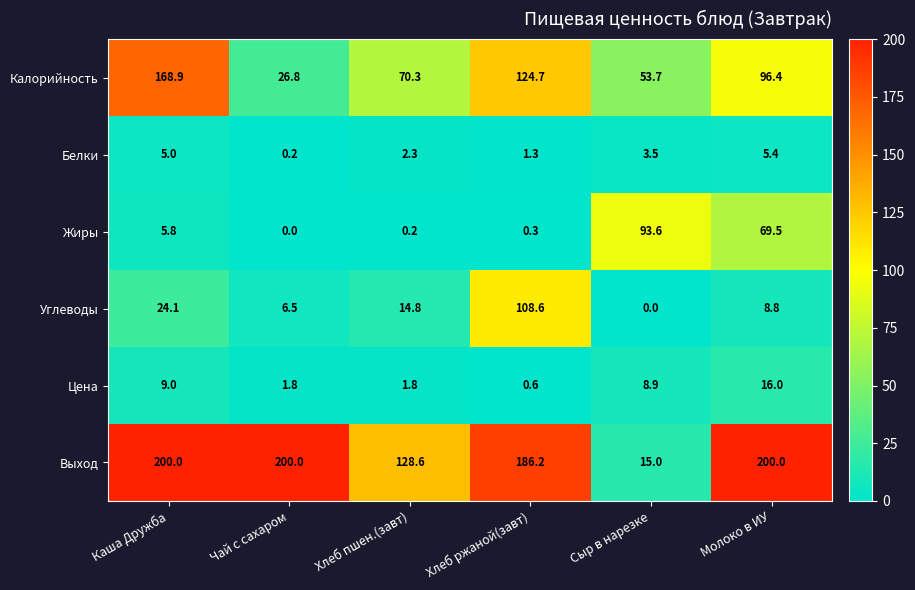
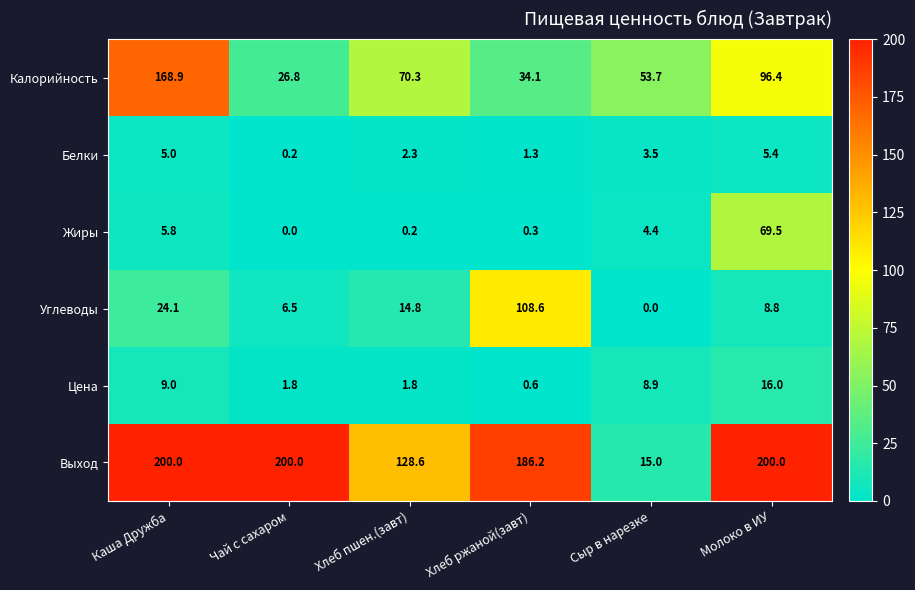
Калорийность, Хлеб ржаной(завт): 124.7 -> 34.1
Жиры, Сыр в нарезке: 93.6 -> 4.4
